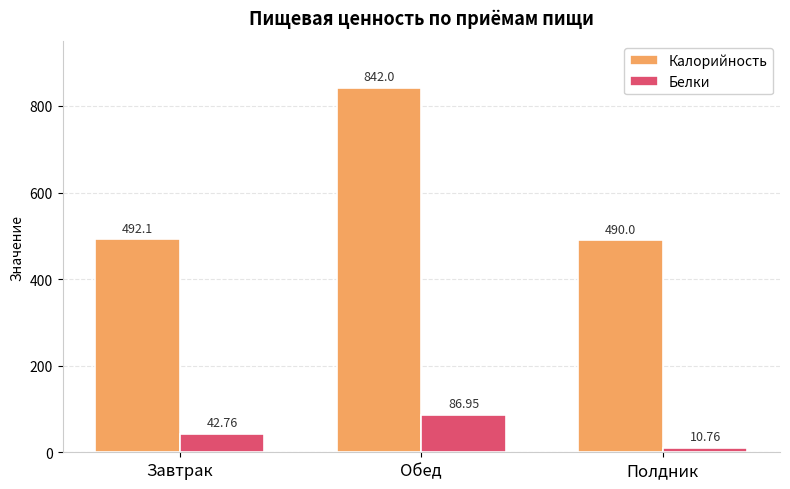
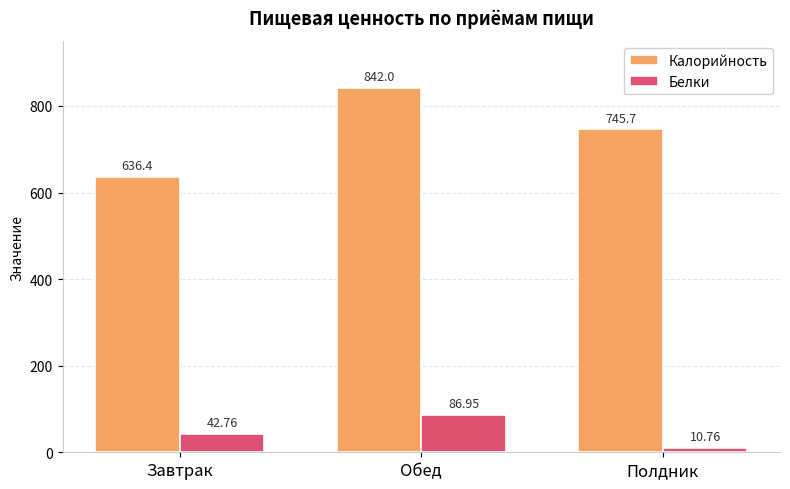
Калорийность, Завтрак: 492.1 -> 636.4
Калорийность, Полдник: 490.0 -> 745.7
